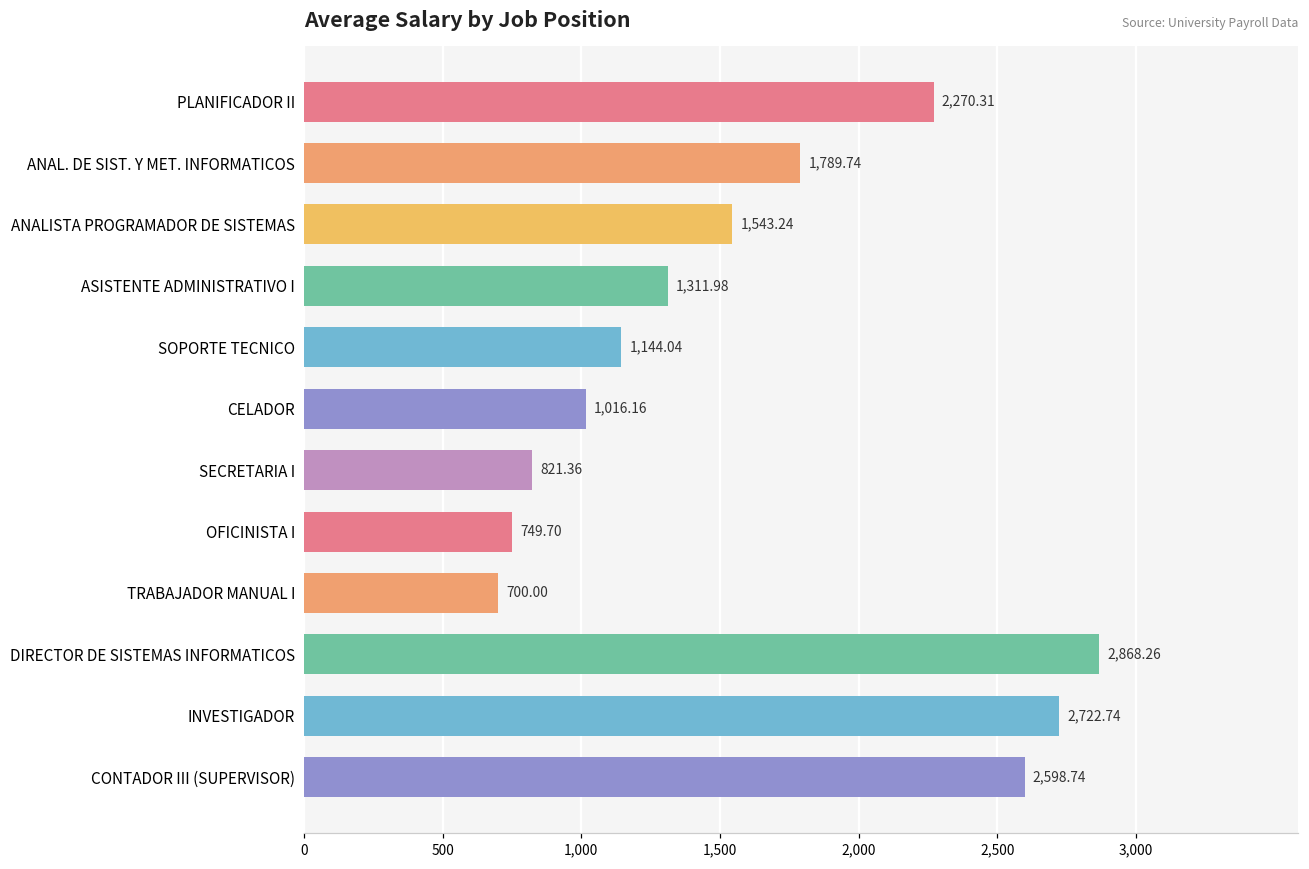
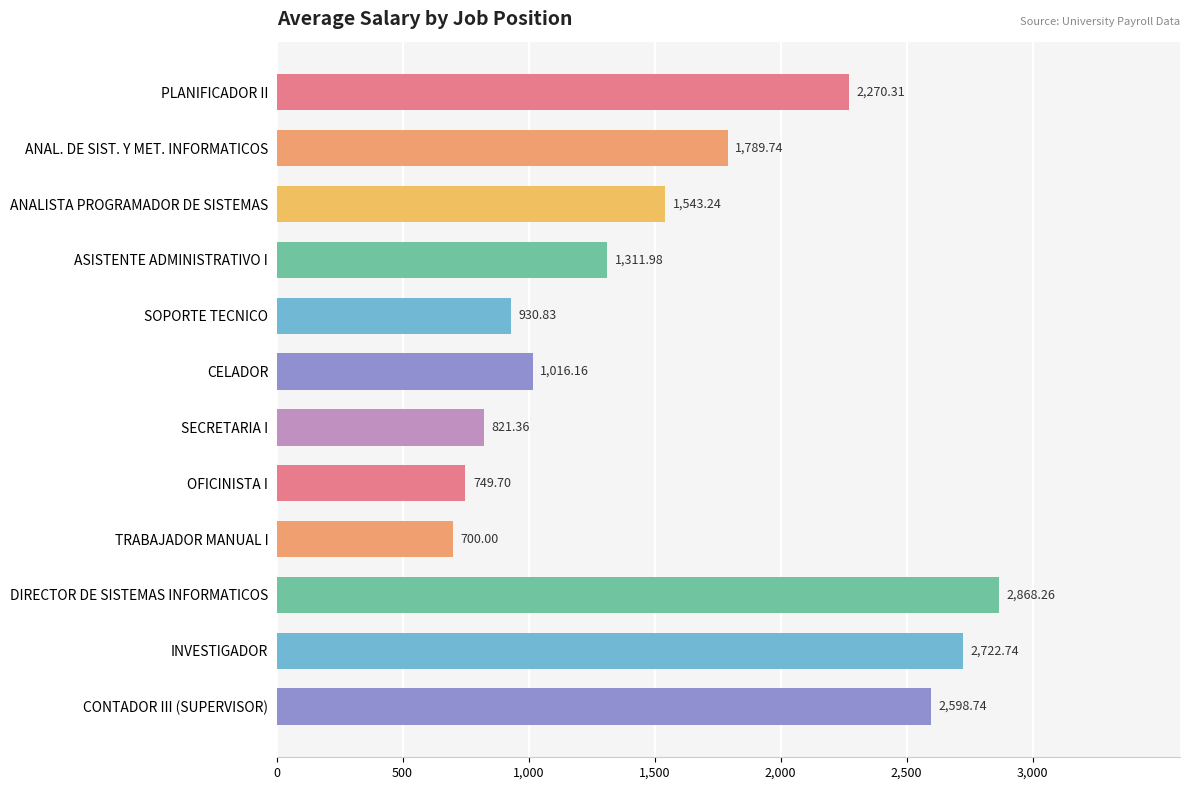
SOPORTE TECNICO: 1,144.04 -> 930.83
